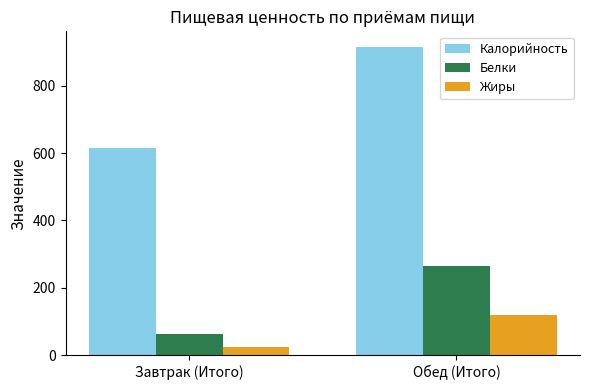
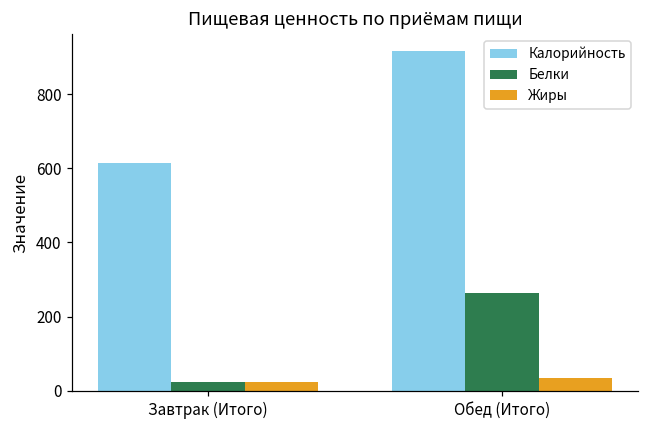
Белки, Завтрак (Итого): 60 -> 20
Жиры, Обед (Итого): 120 -> 30
